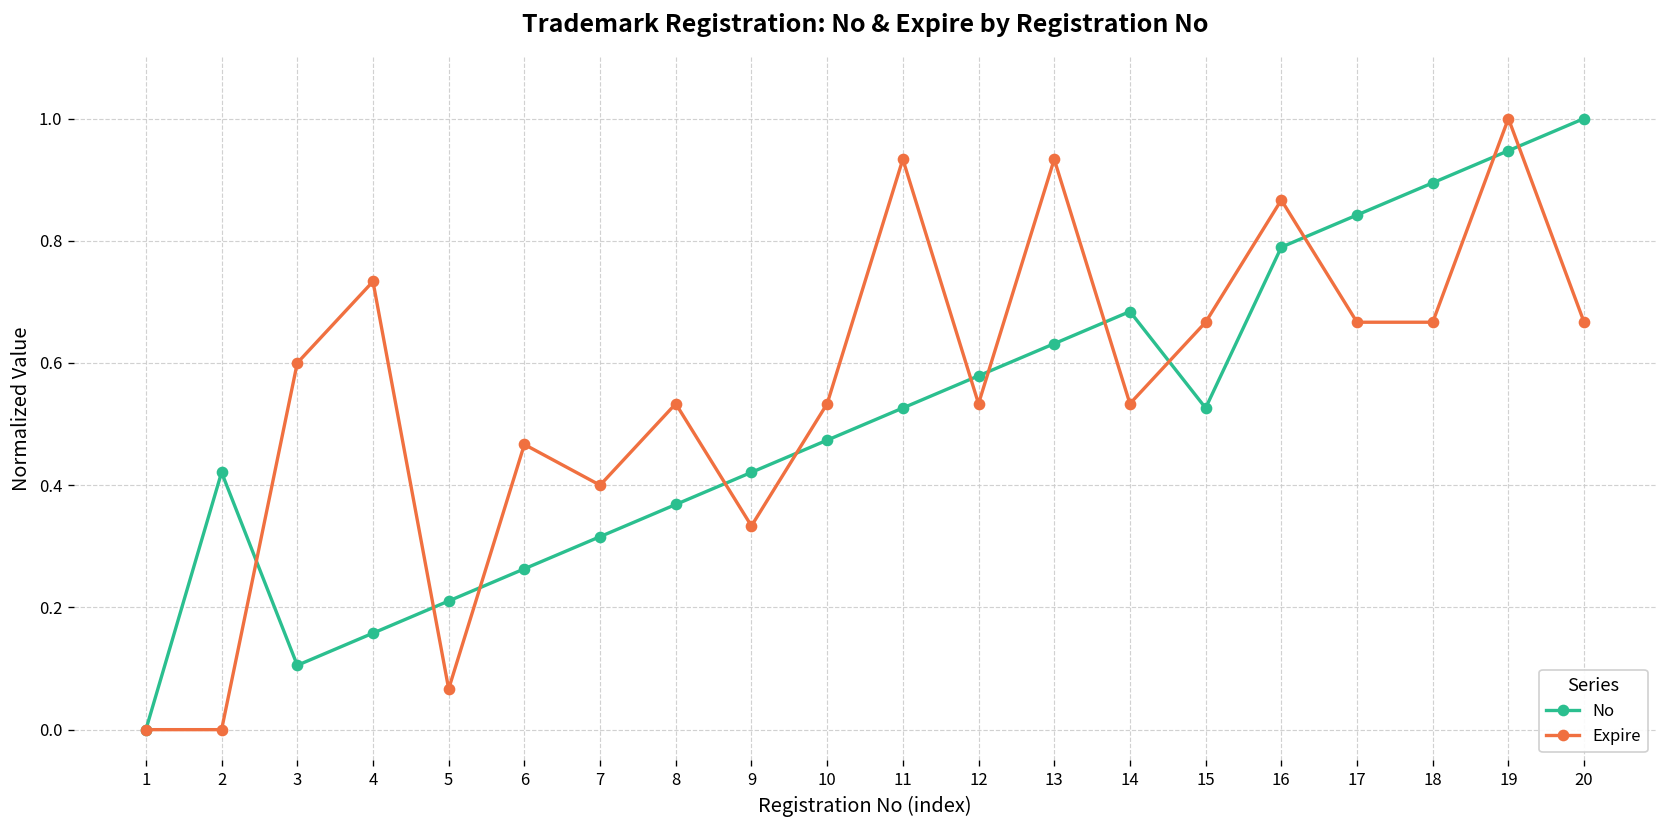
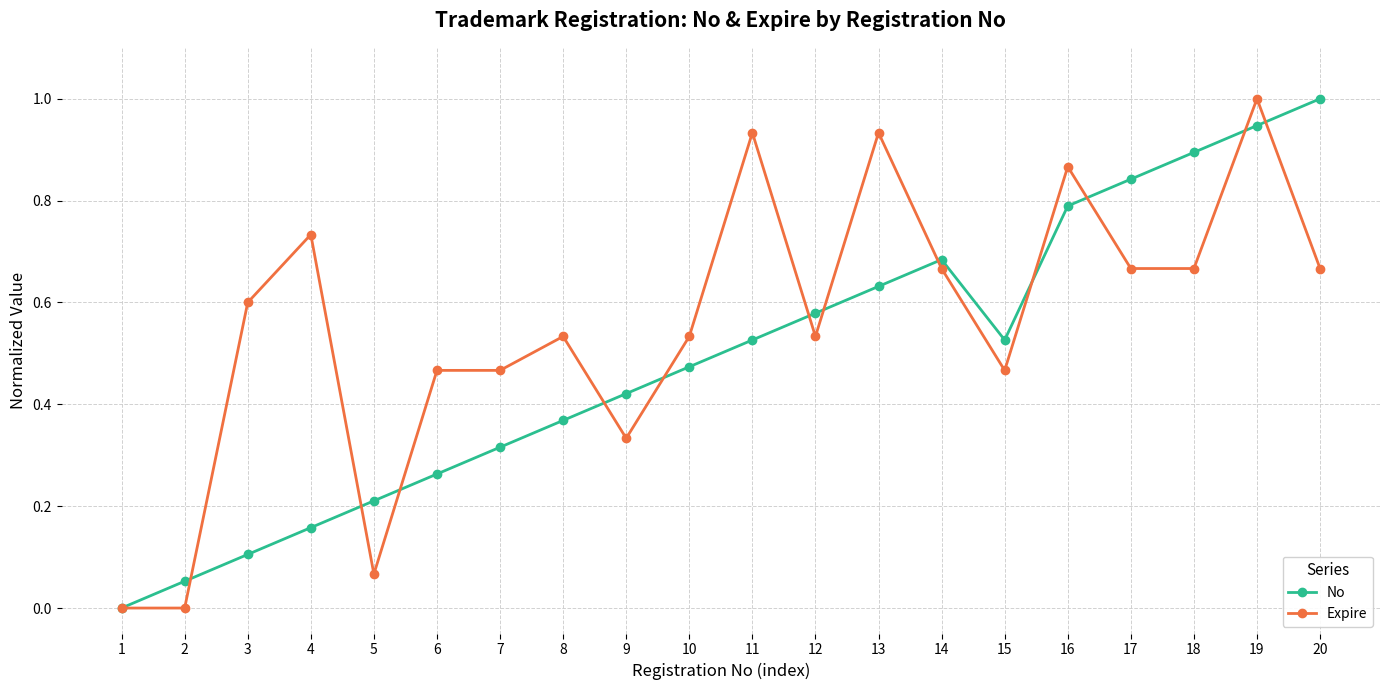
No, 2: 0.42 -> 0.05
Expire, 7: 0.40 -> 0.47
Expire, 14: 0.53 -> 0.67
Expire, 15: 0.67 -> 0.47
